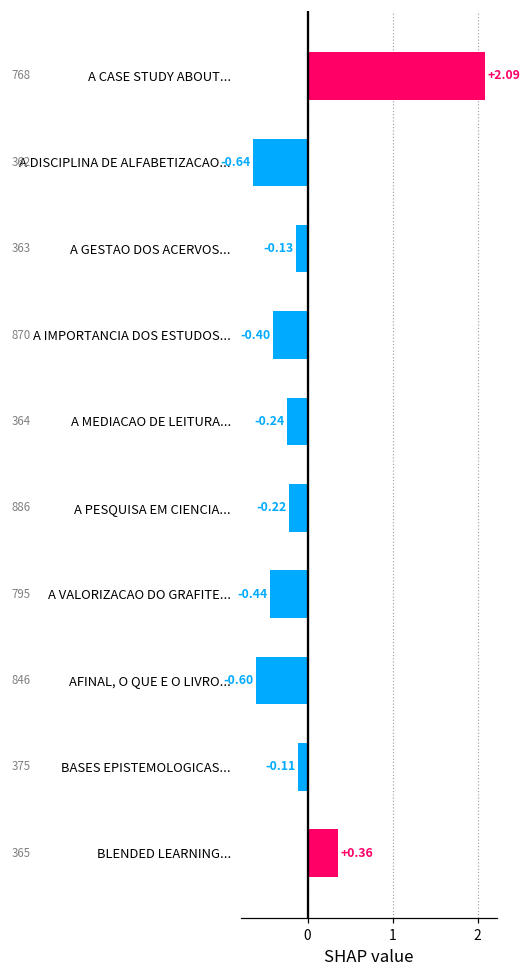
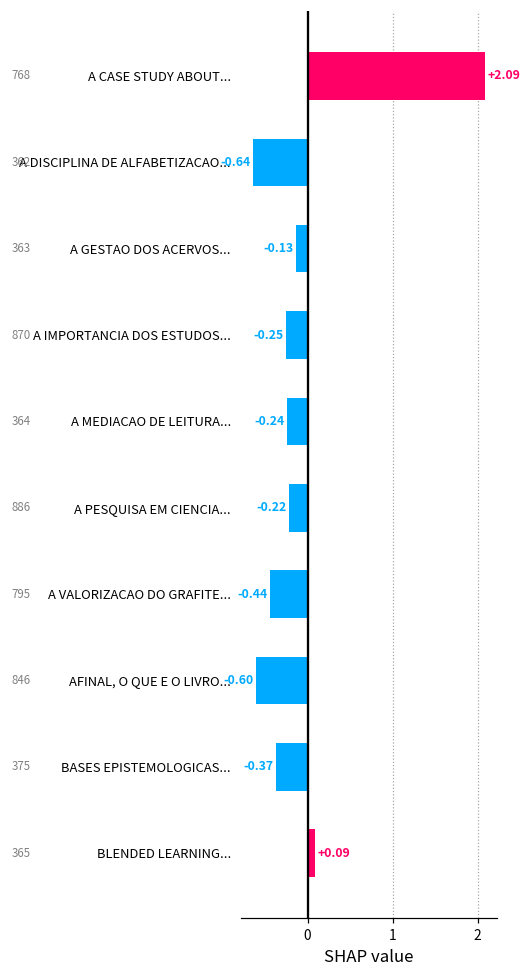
A IMPORTANCIA DOS ESTUDOS...: -0.40 -> -0.25
BASES EPISTEMOLOGICAS...: -0.11 -> -0.37
BLENDED LEARNING...: +0.36 -> +0.09
